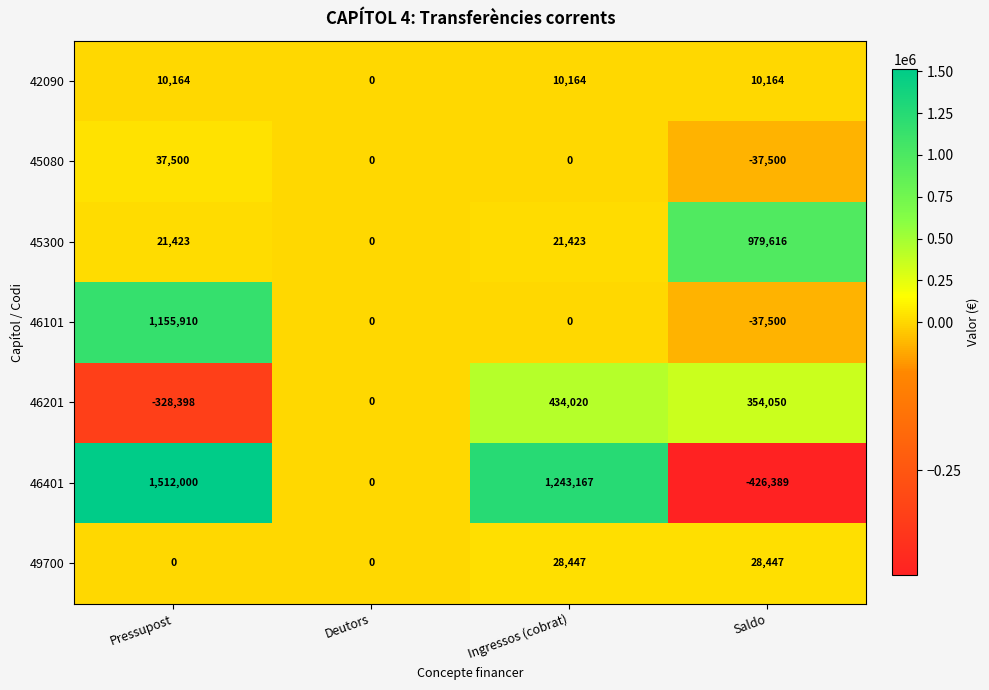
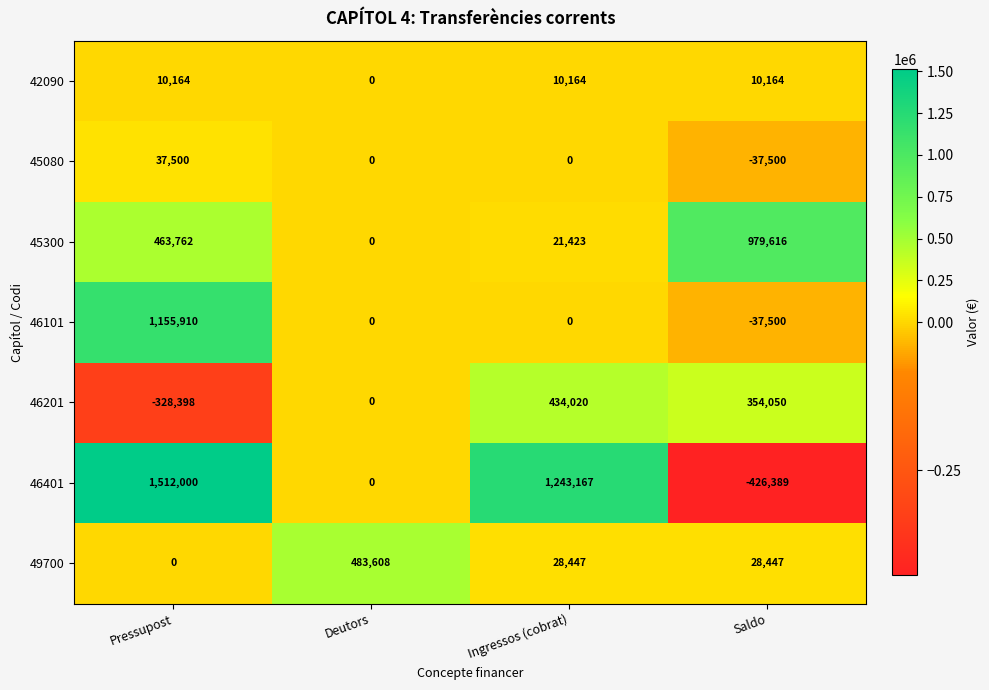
45300, Pressupost: 21,423 -> 463,762
49700, Deutors: 0 -> 483,608
